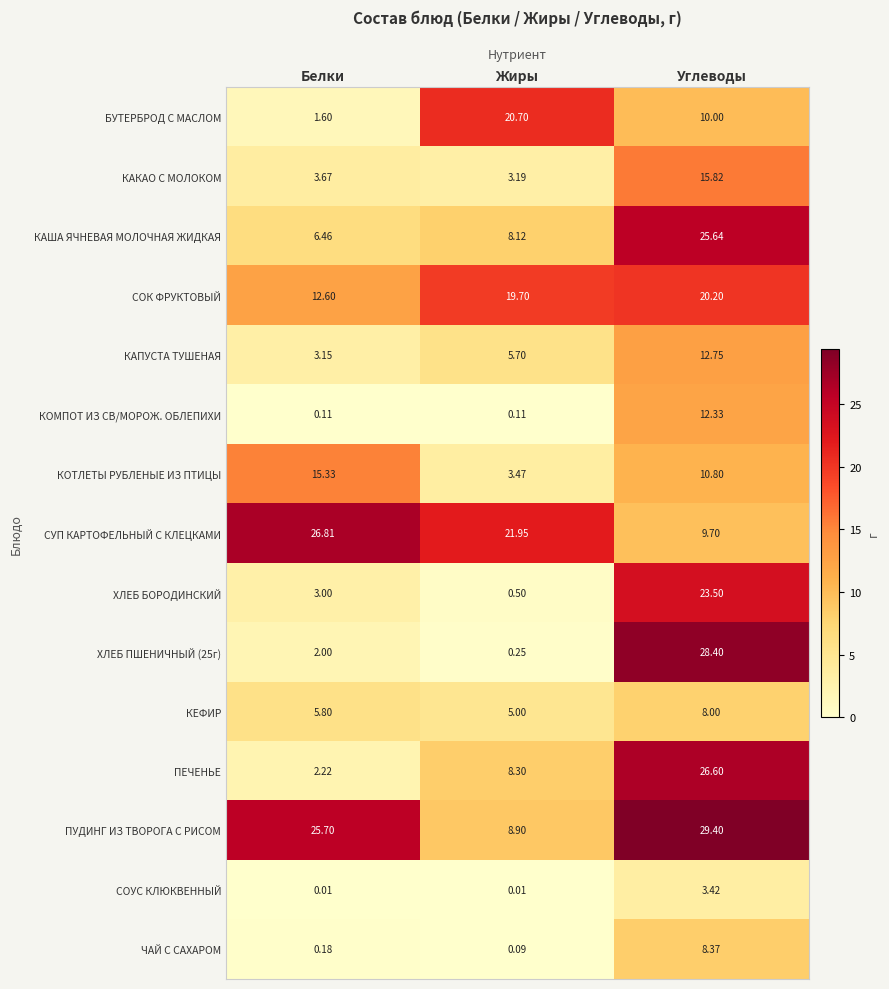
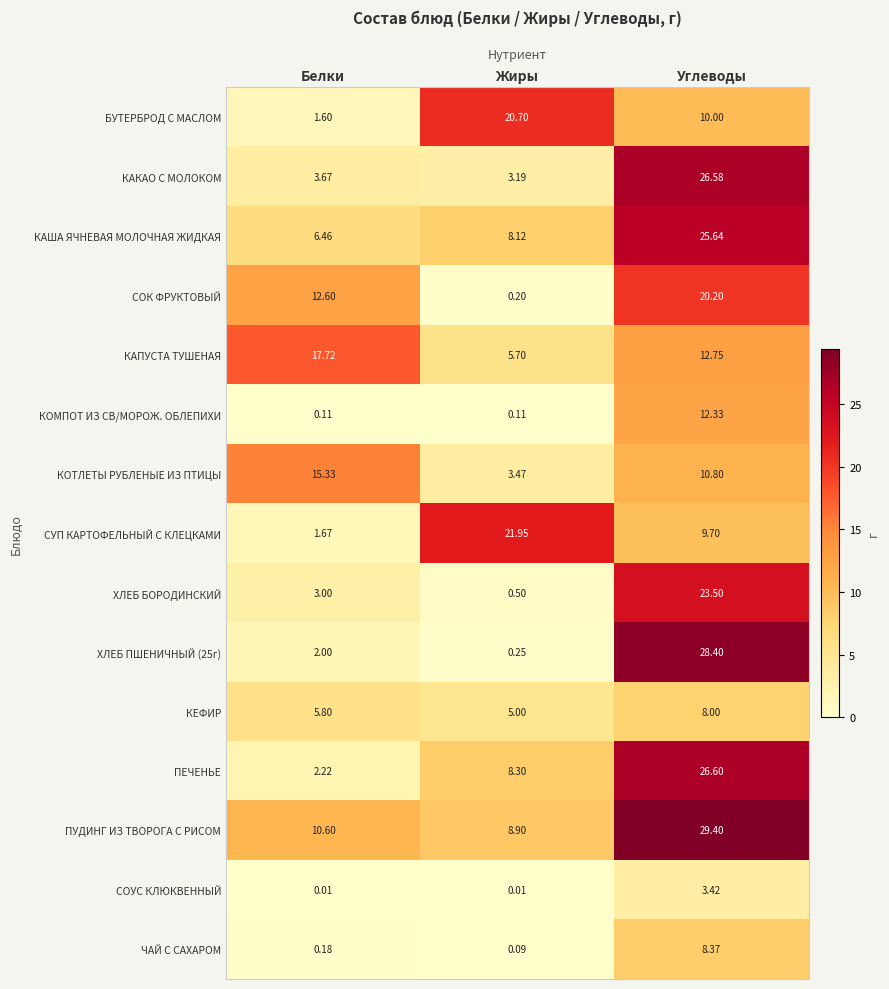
КАКАО С МОЛОКОМ, Углеводы: 15.82 -> 26.58
СОК ФРУКТОВЫЙ, Жиры: 19.70 -> 0.20
КАПУСТА ТУШЕНАЯ, Белки: 3.15 -> 17.72
СУП КАРТОФЕЛЬНЫЙ С КЛЕЦКАМИ, Белки: 26.81 -> 1.67
ПУДИНГ ИЗ ТВОРОГА С РИСОМ, Белки: 25.70 -> 10.60
